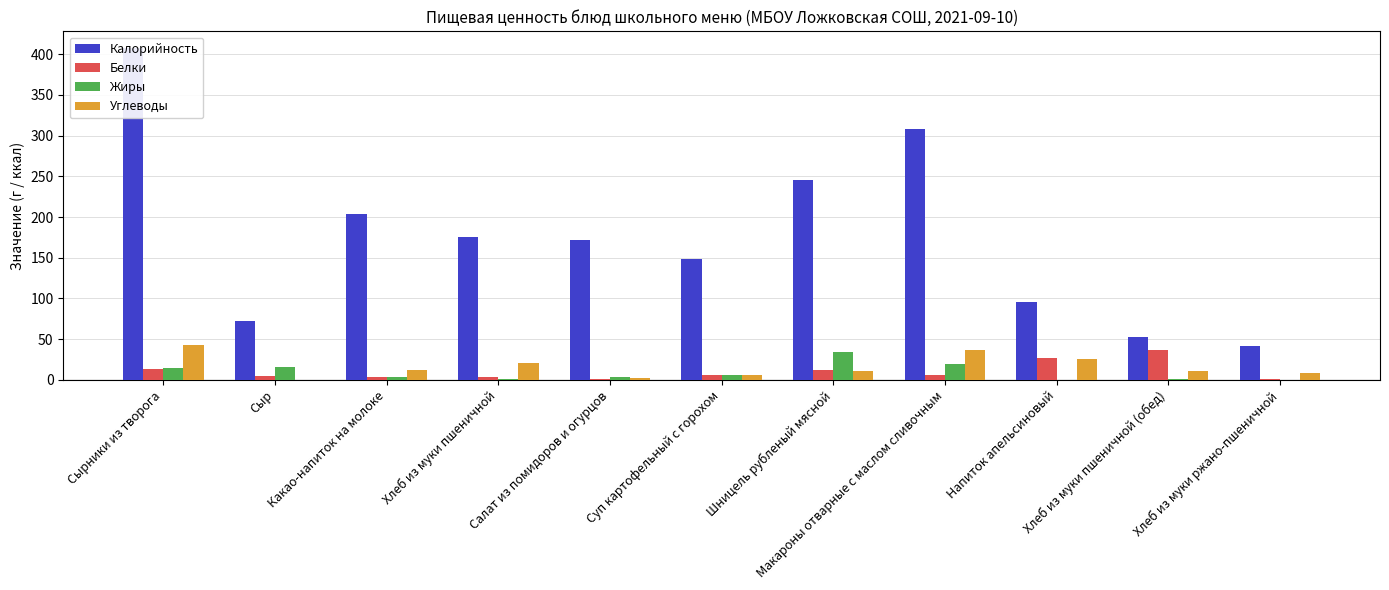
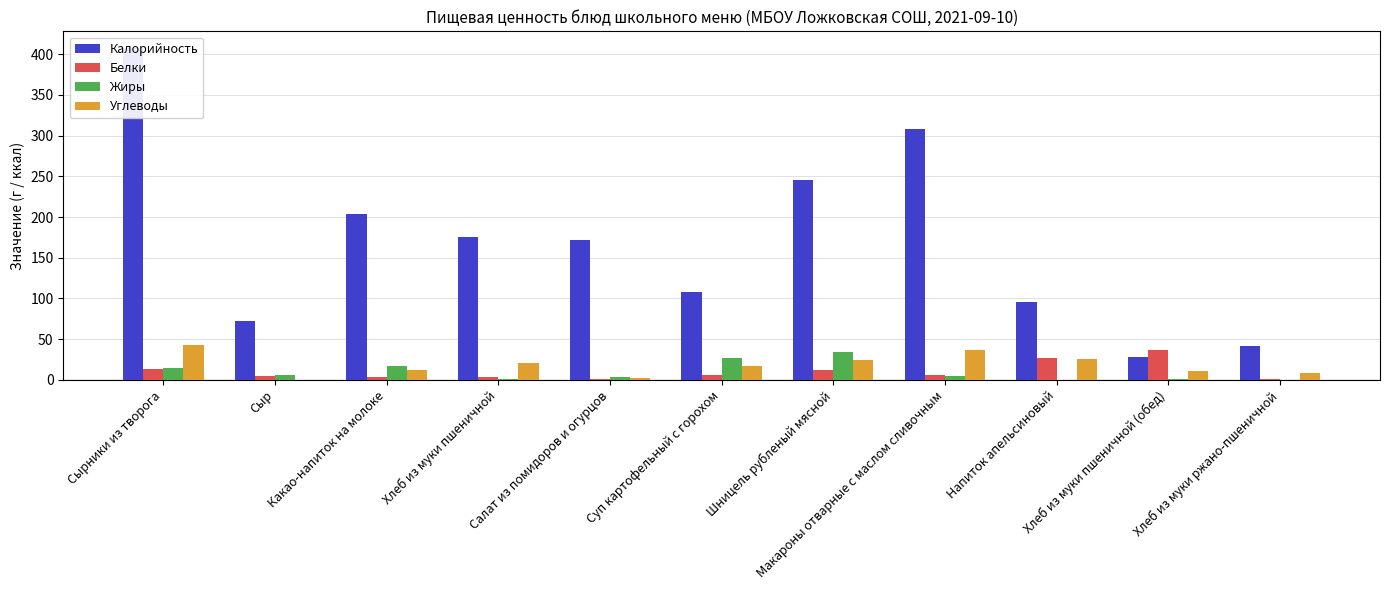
Жиры, Сыр: 20 -> 10
Жиры, Какао-напиток на молоке: 0 -> 20
Калорийность, Суп картофельный с горохом: 150 -> 110
Жиры, Суп картофельный с горохом: 10 -> 30
Углеводы, Суп картофельный с горохом: 10 -> 20
Углеводы, Шницель рубленый мясной: 10 -> 20
Жиры, Макароны отварные с маслом сливочным: 20 -> 0
Калорийность, Хлеб из муки пшеничной (обед): 50 -> 30
